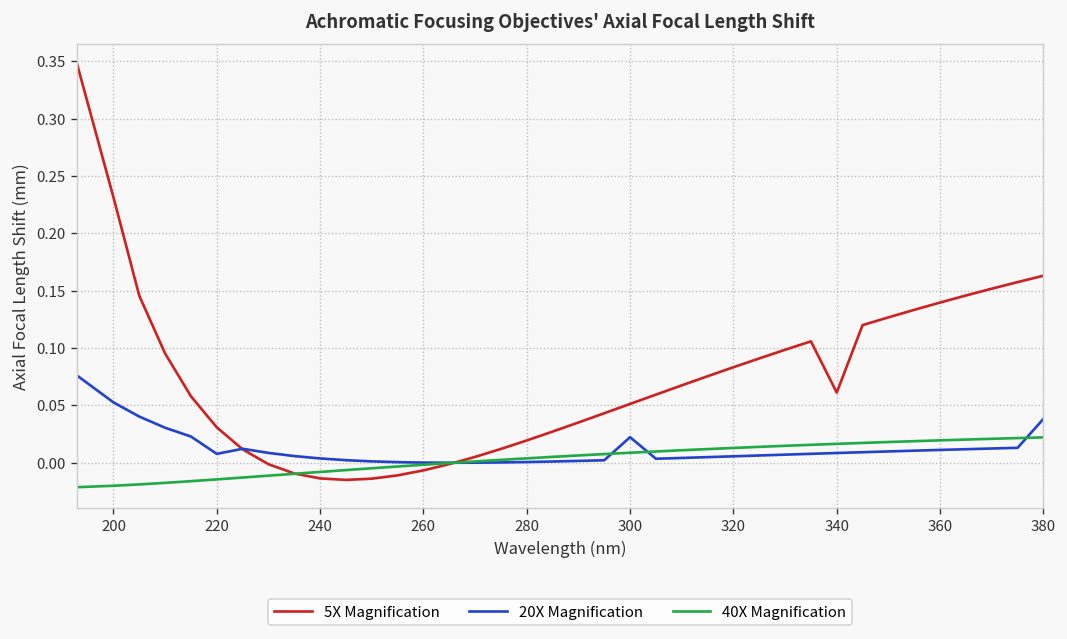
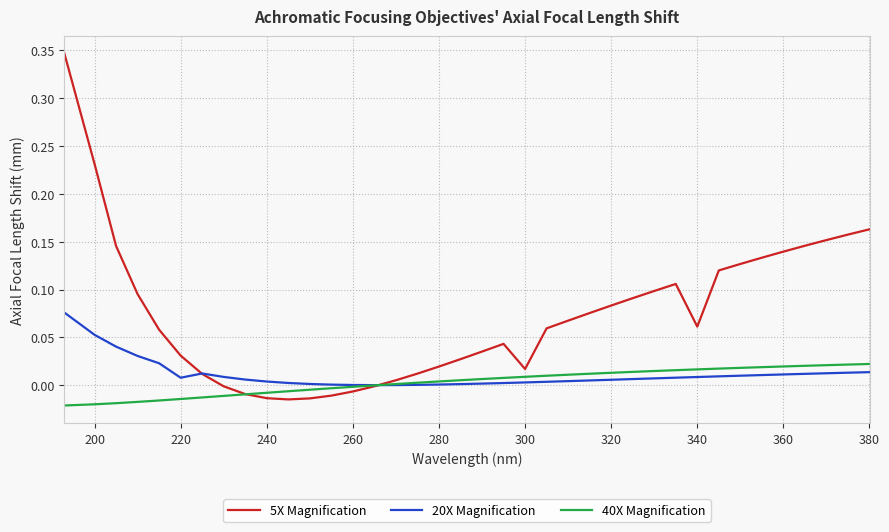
5X Magnification, 300: 0.05 -> 0.02
20X Magnification, 300: 0.02 -> 0.00
20X Magnification, 380: 0.04 -> 0.01
